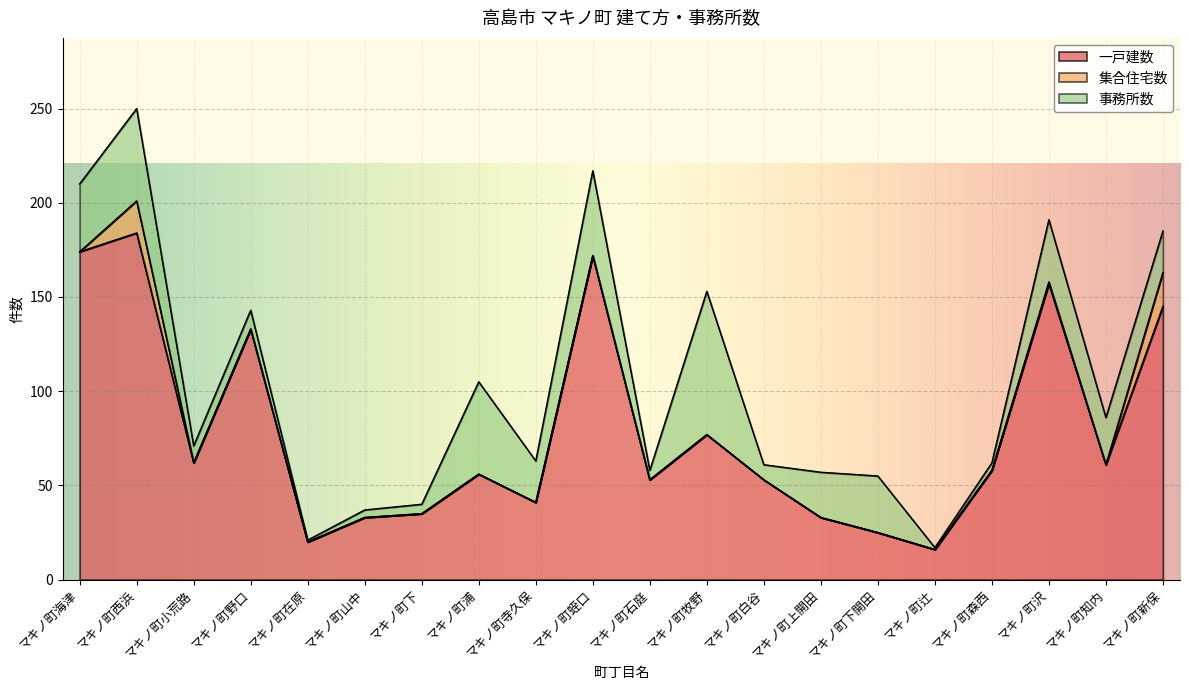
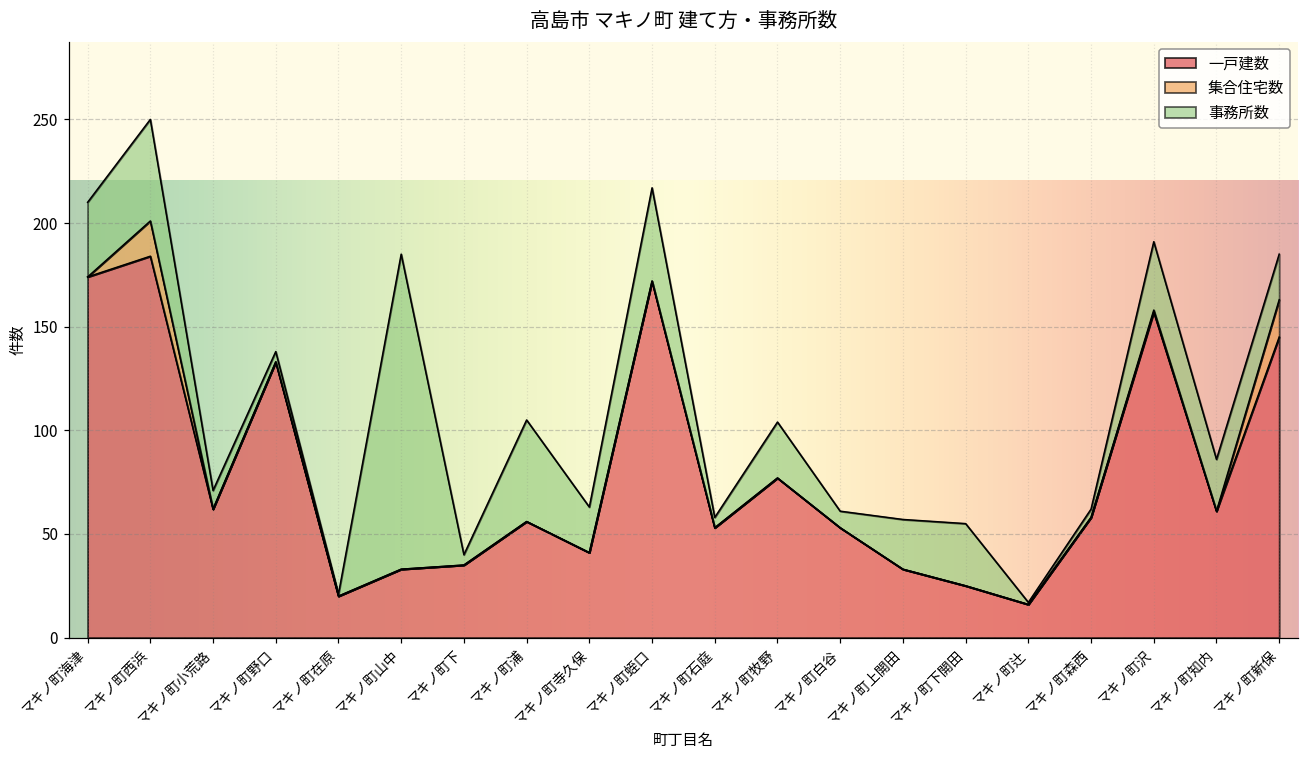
事務所数, マキノ町野口: 10 -> 5
事務所数, マキノ町山中: 4 -> 152
事務所数, マキノ町牧野: 76 -> 27
